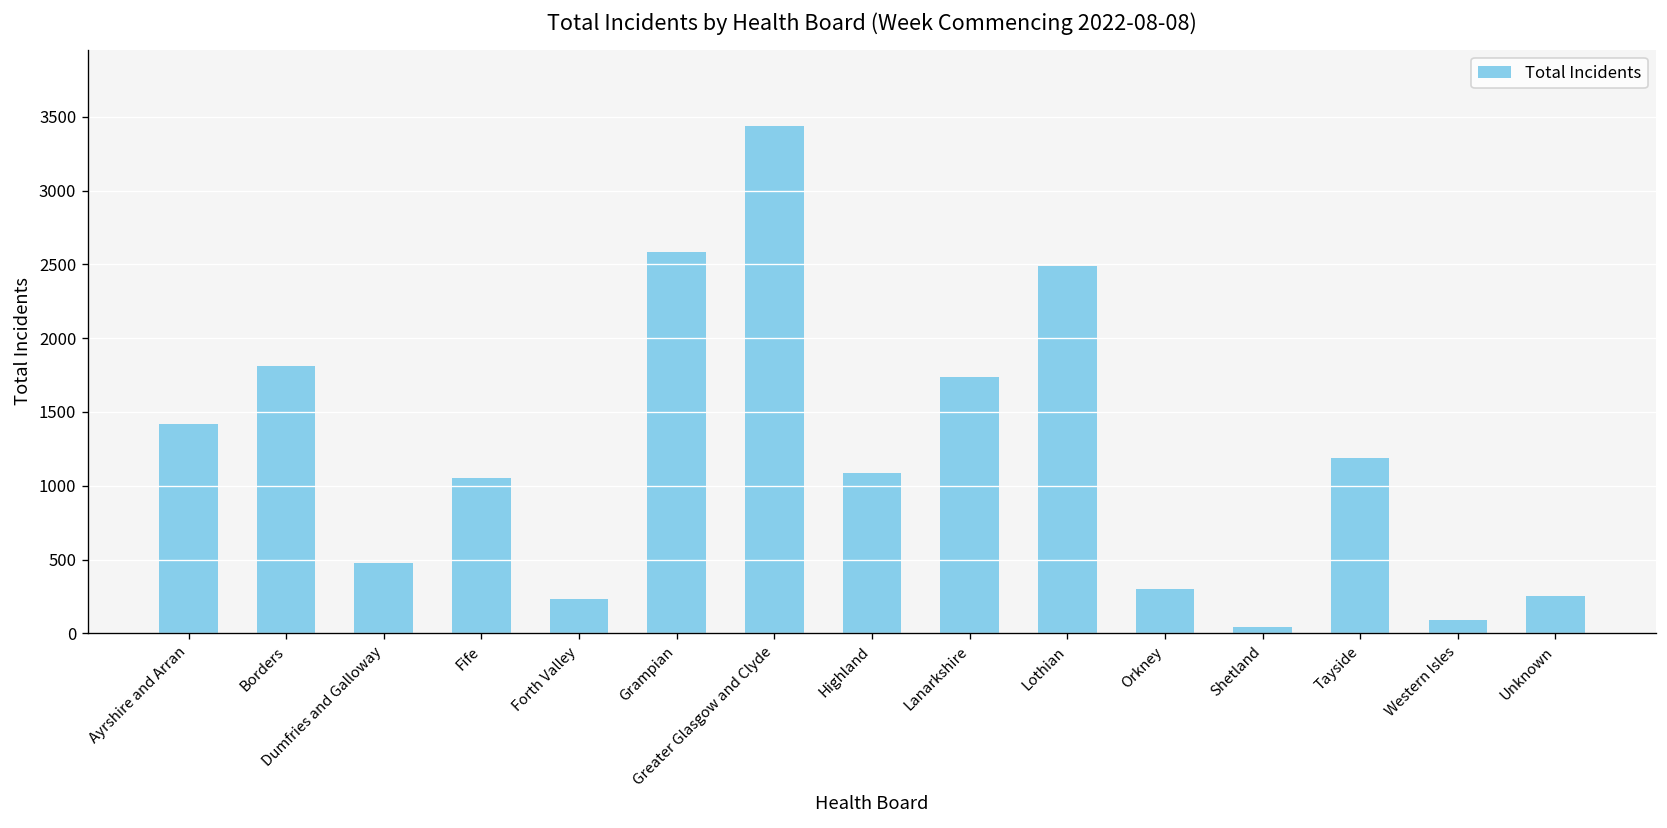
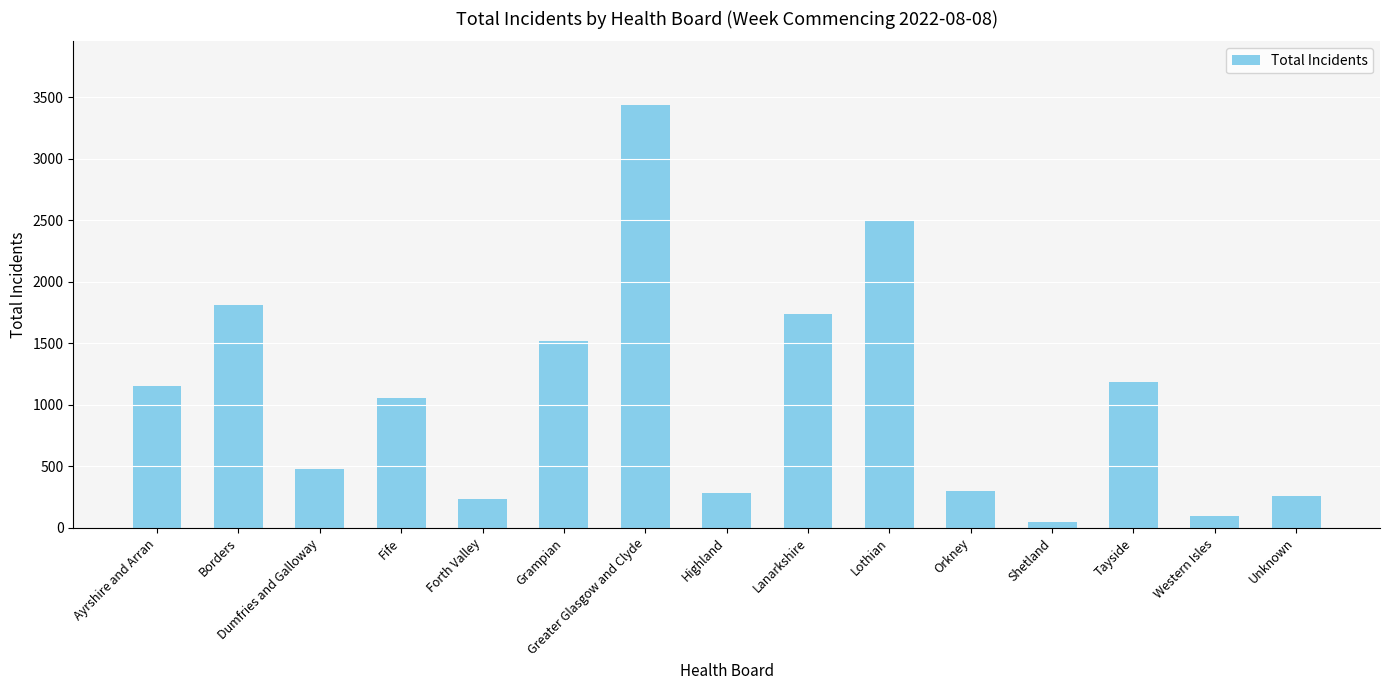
Ayrshire and Arran: 1420 -> 1160
Grampian: 2590 -> 1520
Highland: 1080 -> 280
